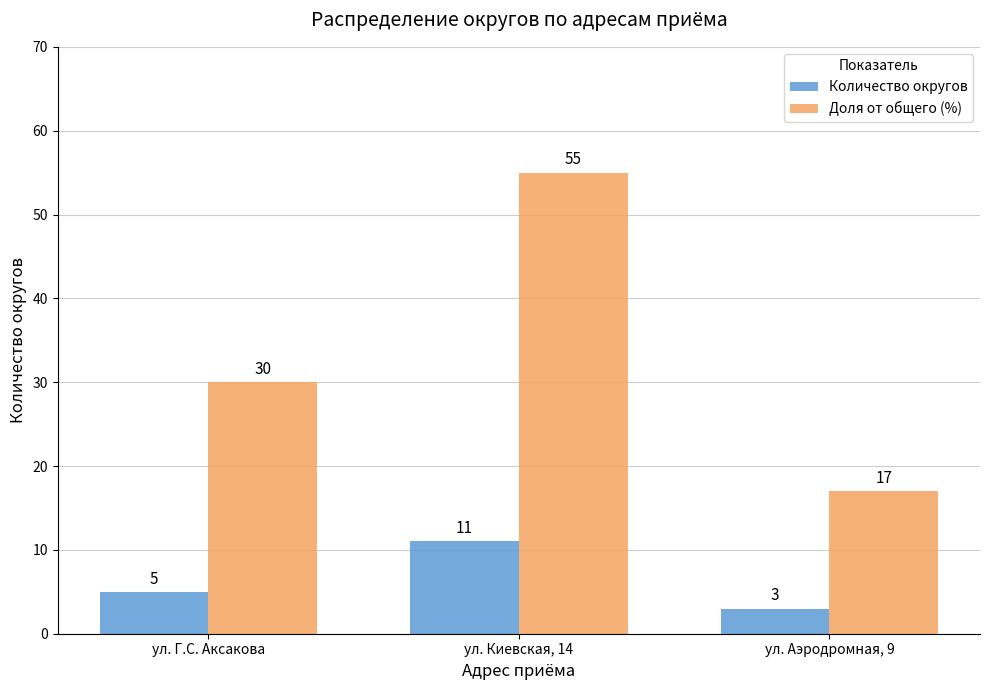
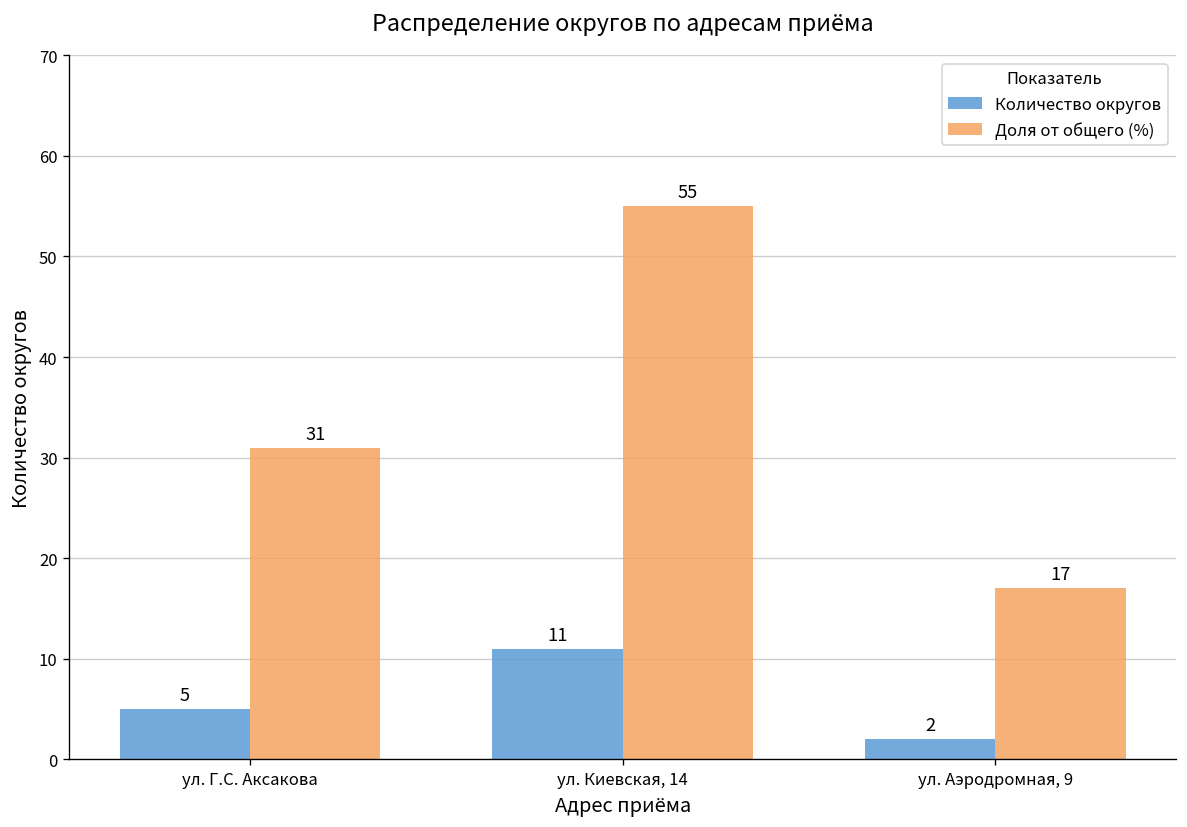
Доля от общего (%), ул. Г.С. Аксакова: 30 -> 31
Количество округов, ул. Аэродромная, 9: 3 -> 2
